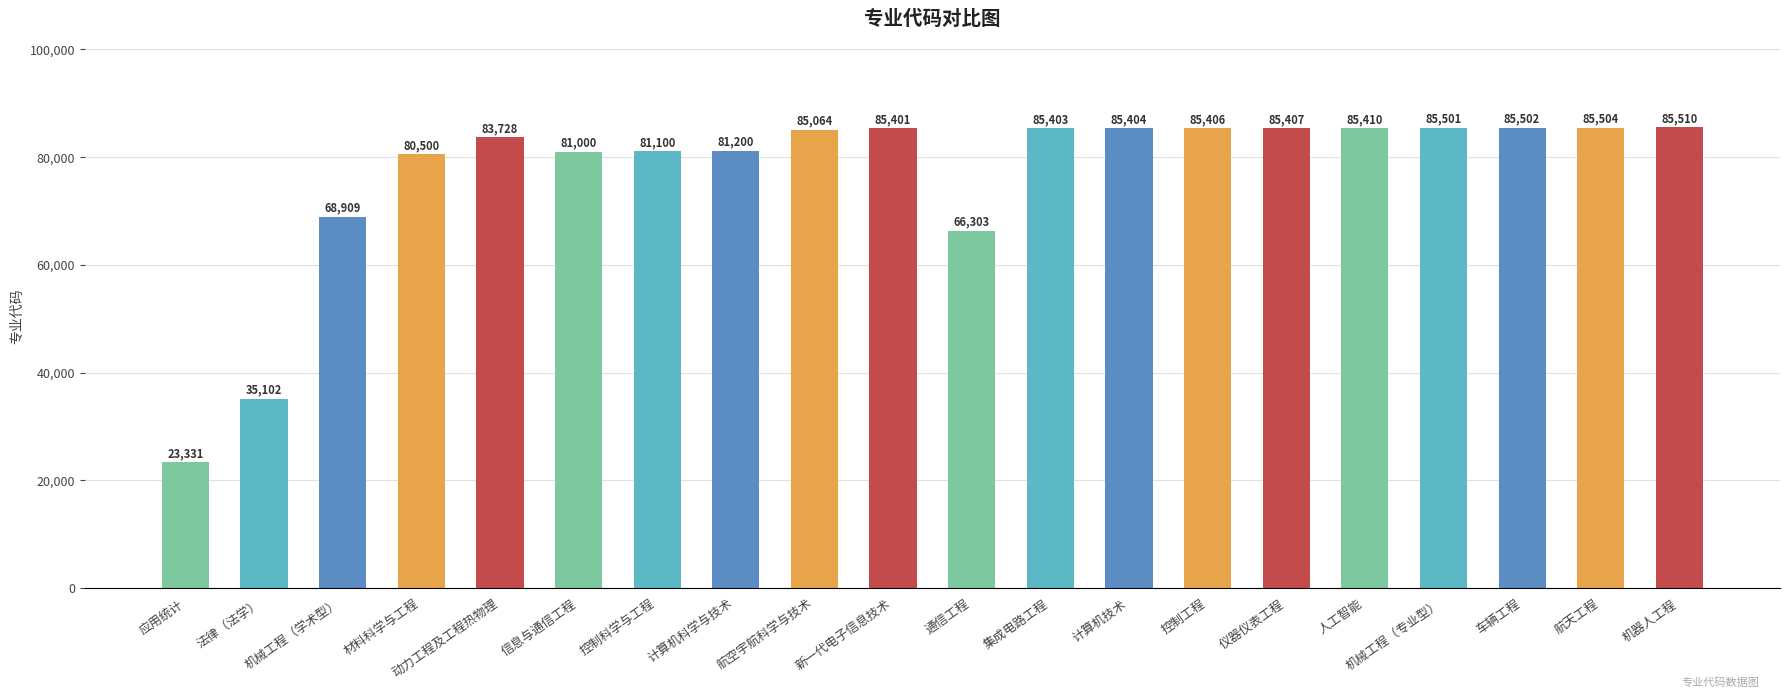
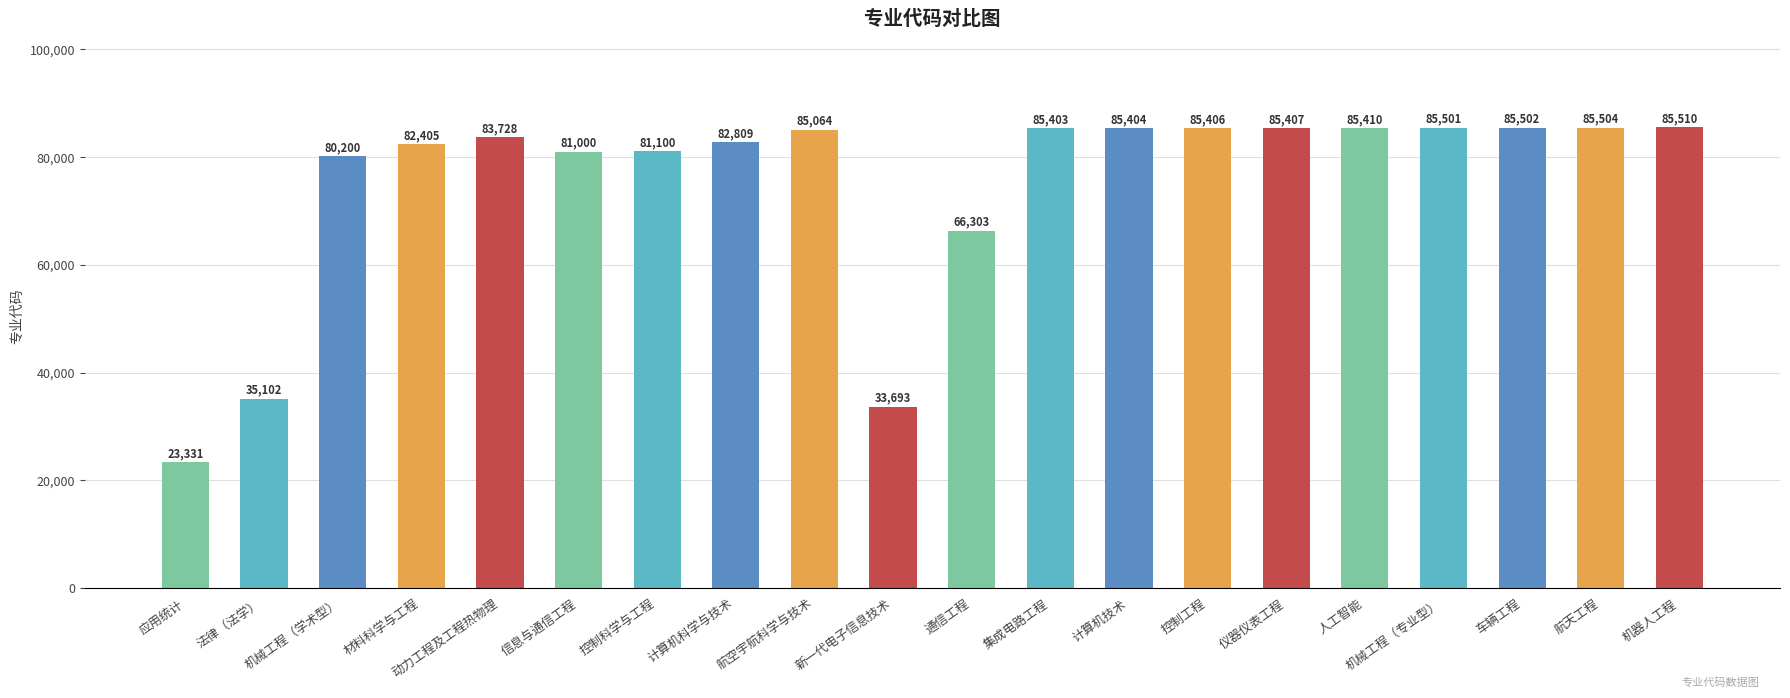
机械工程（学术型）: 68,909 -> 80,200
材料科学与工程: 80,500 -> 82,405
计算机科学与技术: 81,200 -> 82,809
新一代电子信息技术: 85,401 -> 33,693
